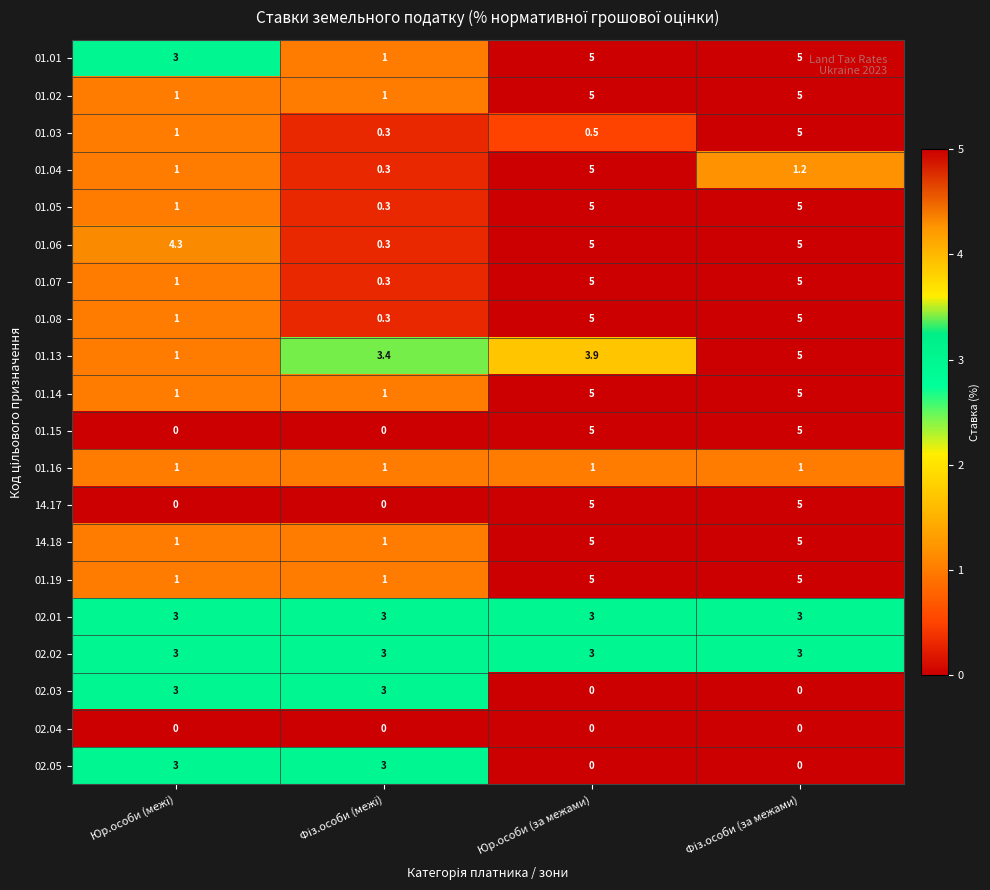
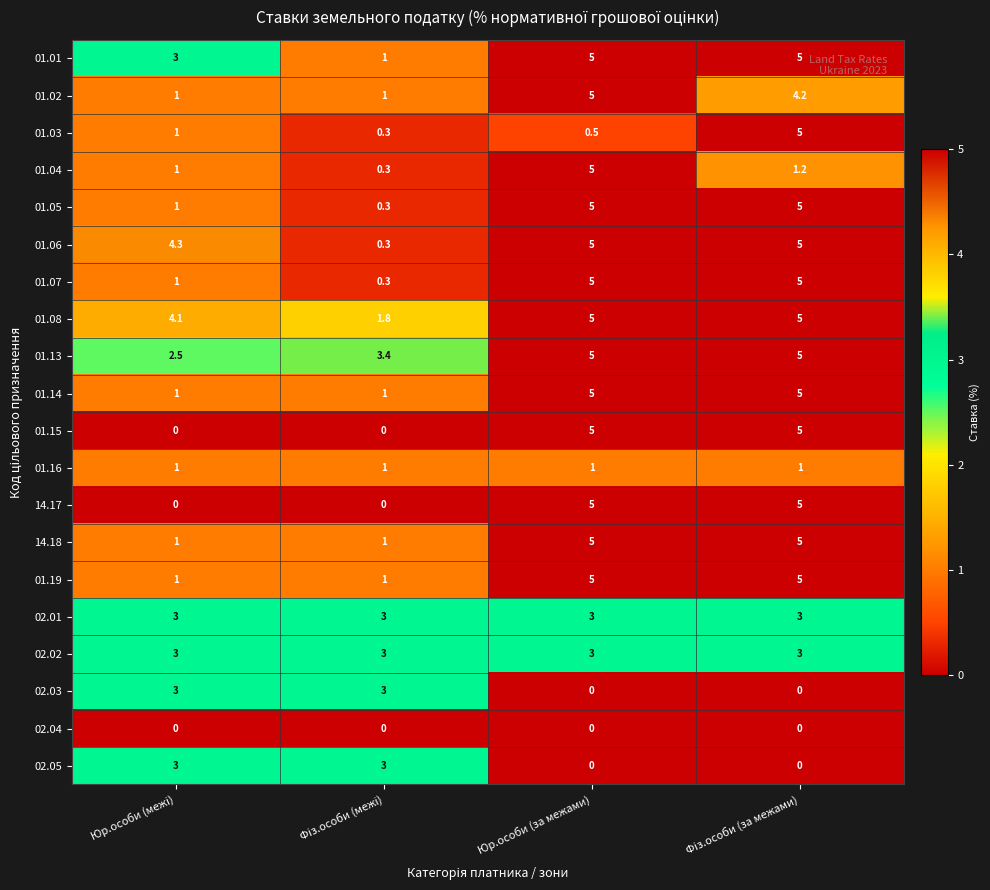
01.02, Фіз.особи (за межами): 5 -> 4.2
01.08, Юр.особи (межі): 1 -> 4.1
01.08, Фіз.особи (межі): 0.3 -> 1.8
01.13, Юр.особи (межі): 1 -> 2.5
01.13, Юр.особи (за межами): 3.9 -> 5
